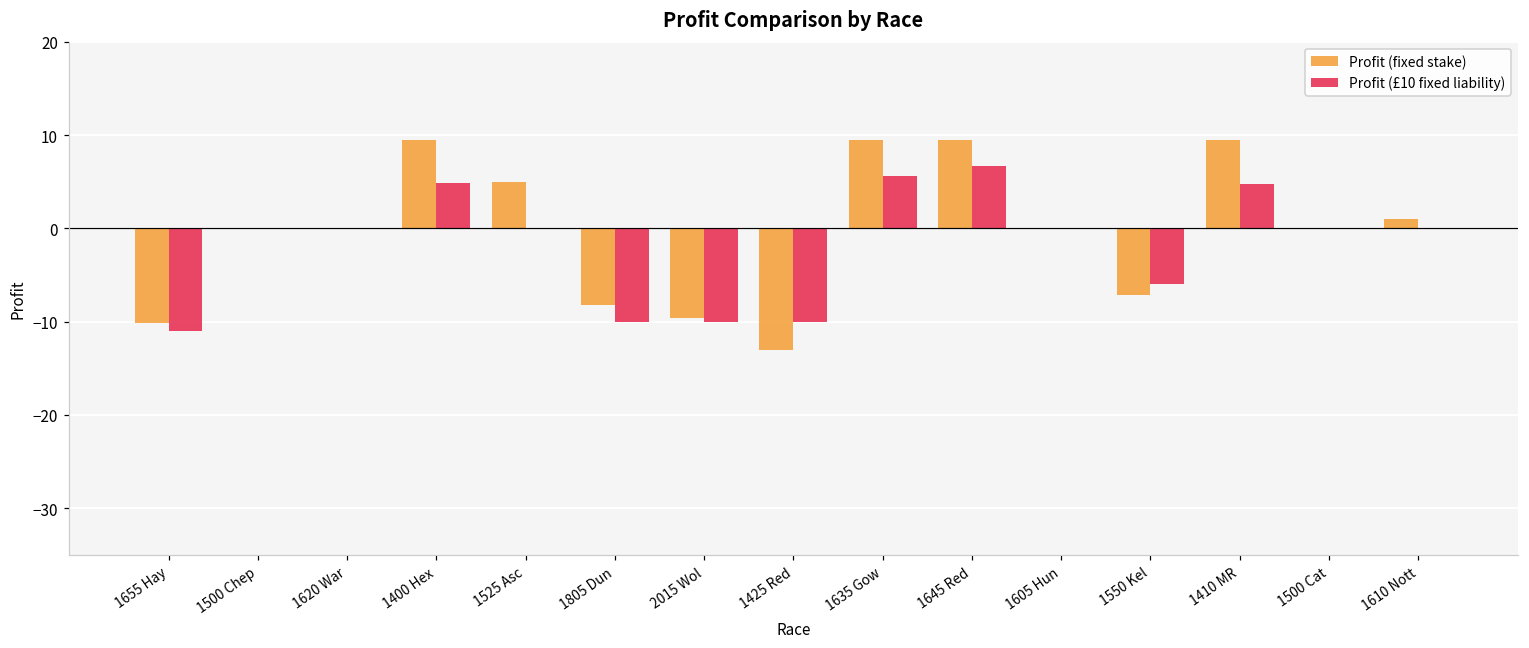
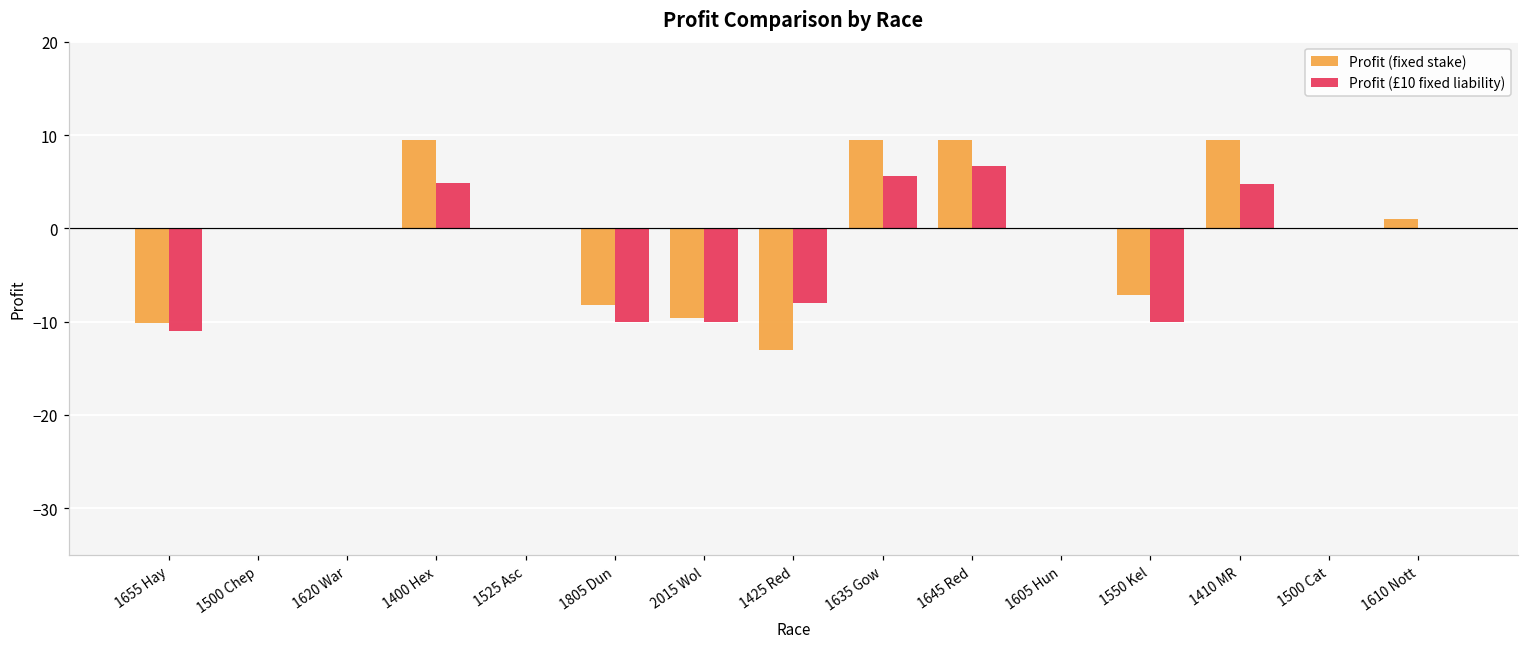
Profit (fixed stake), 1525 Asc: 5 -> 0
Profit (£10 fixed liability), 1425 Red: -10 -> -8
Profit (£10 fixed liability), 1550 Kel: -6 -> -10
